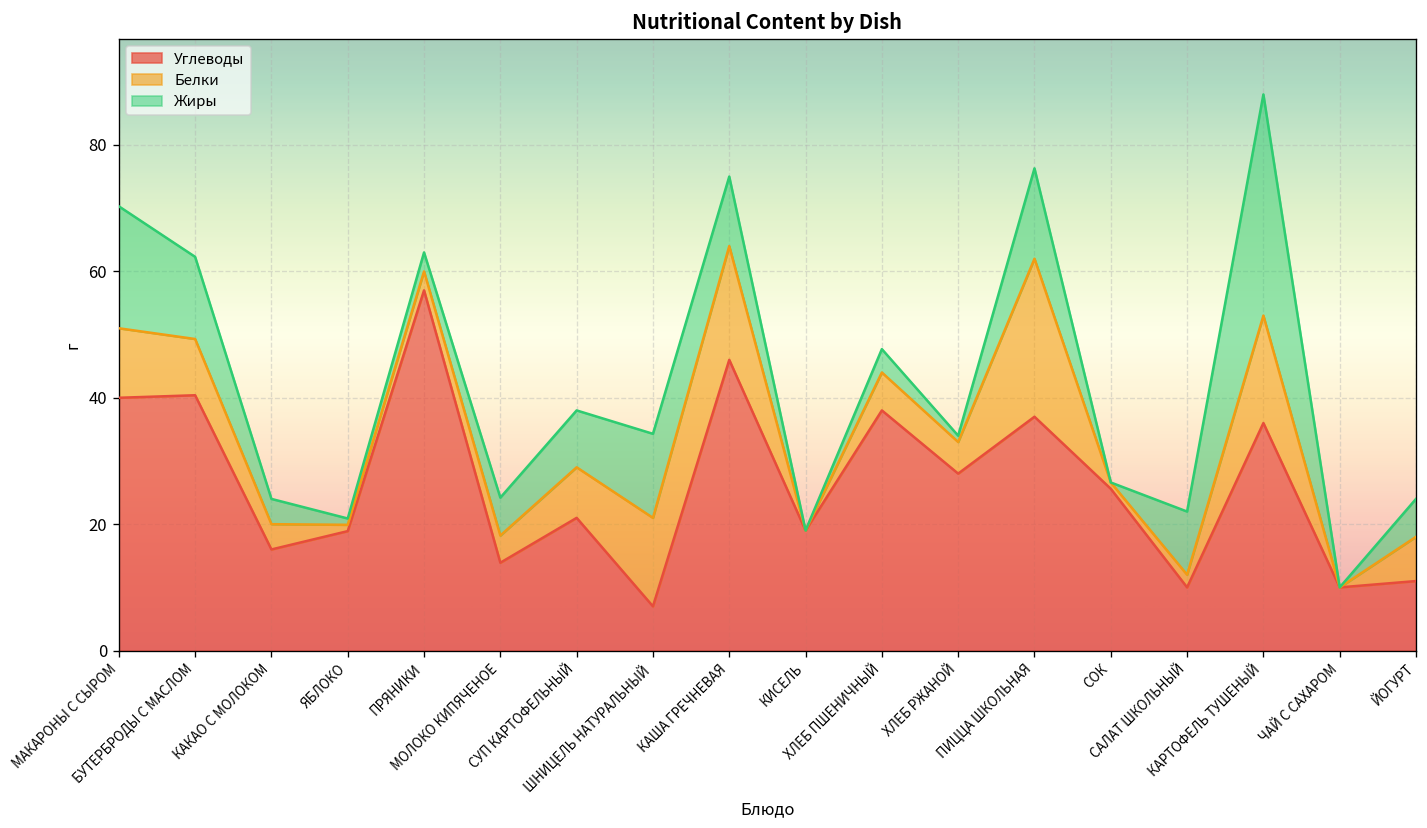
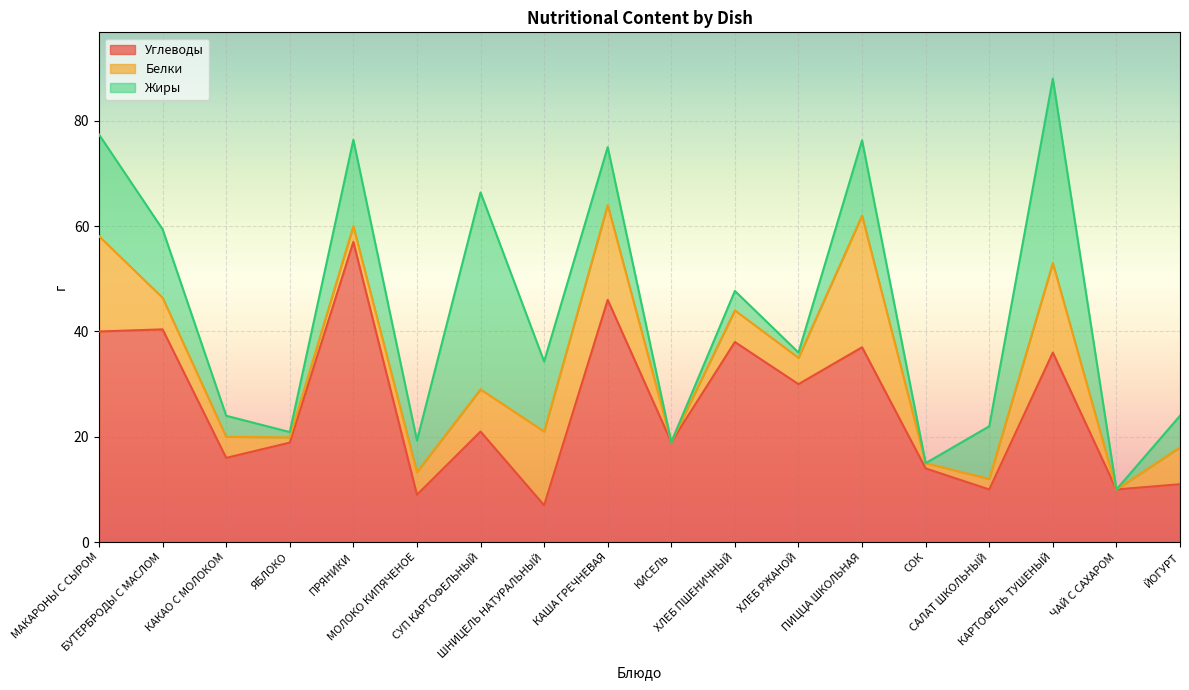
Белки, МАКАРОНЫ С СЫРОМ: 11 -> 18
Белки, БУТЕРБРОДЫ С МАСЛОМ: 9 -> 6
Жиры, ПРЯНИКИ: 3 -> 16
Углеводы, МОЛОКО КИПЯЧЕНОЕ: 14 -> 9
Жиры, СУП КАРТОФЕЛЬНЫЙ: 9 -> 37
Углеводы, ХЛЕБ РЖАНОЙ: 28 -> 30
Углеводы, СОК: 26 -> 14
